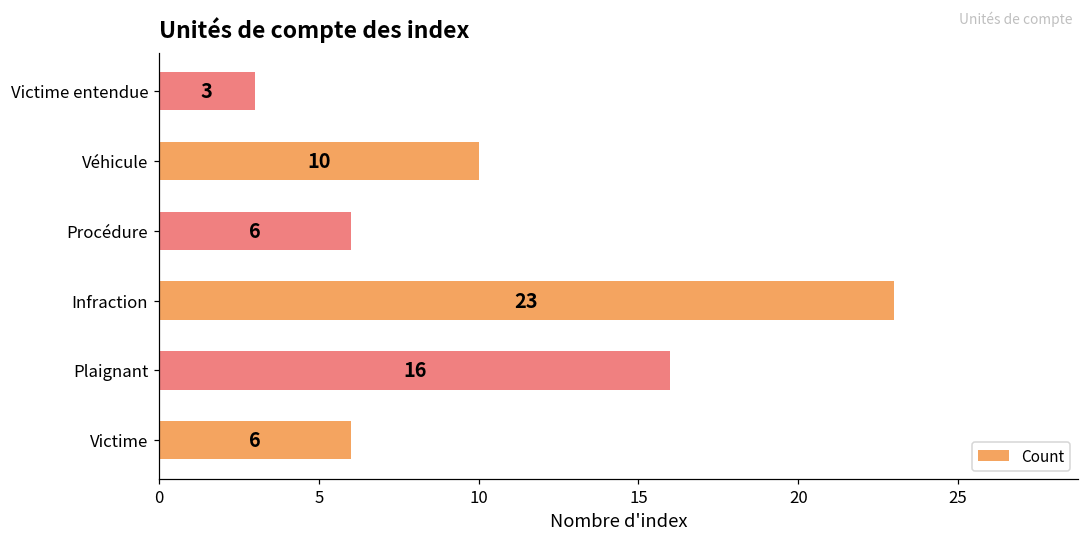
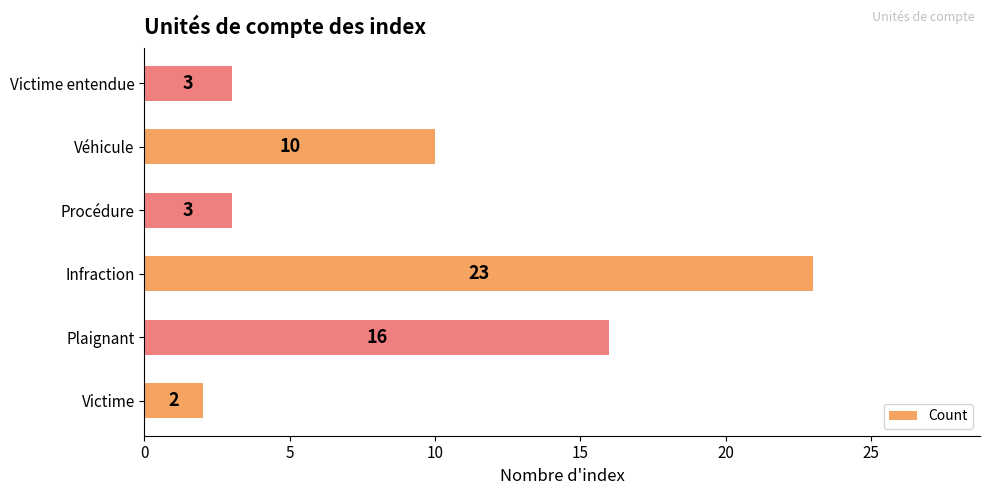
Procédure: 6 -> 3
Victime: 6 -> 2
